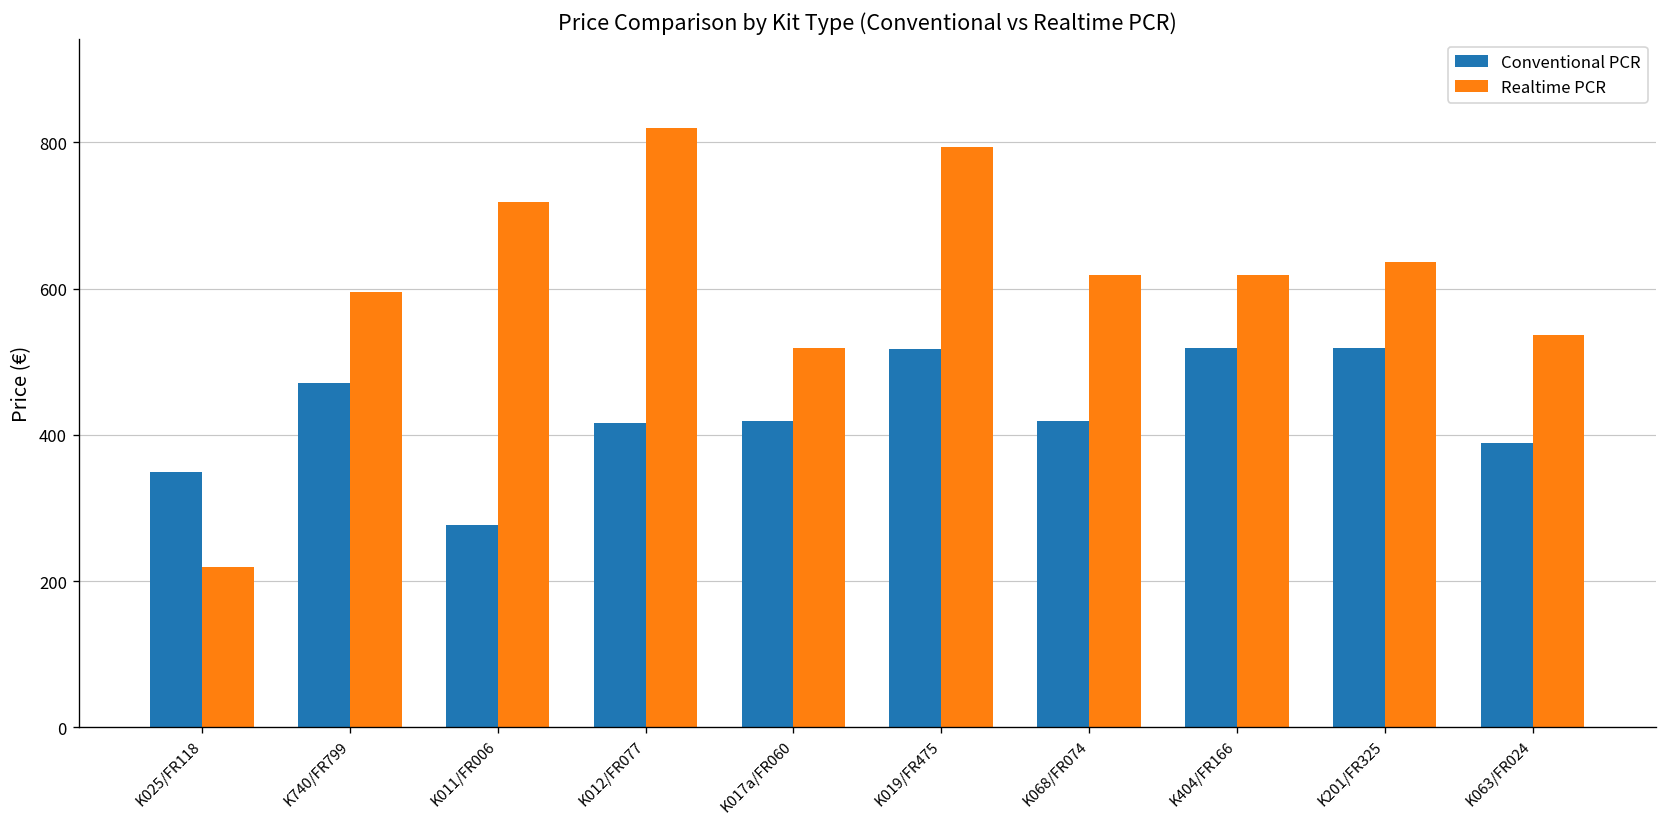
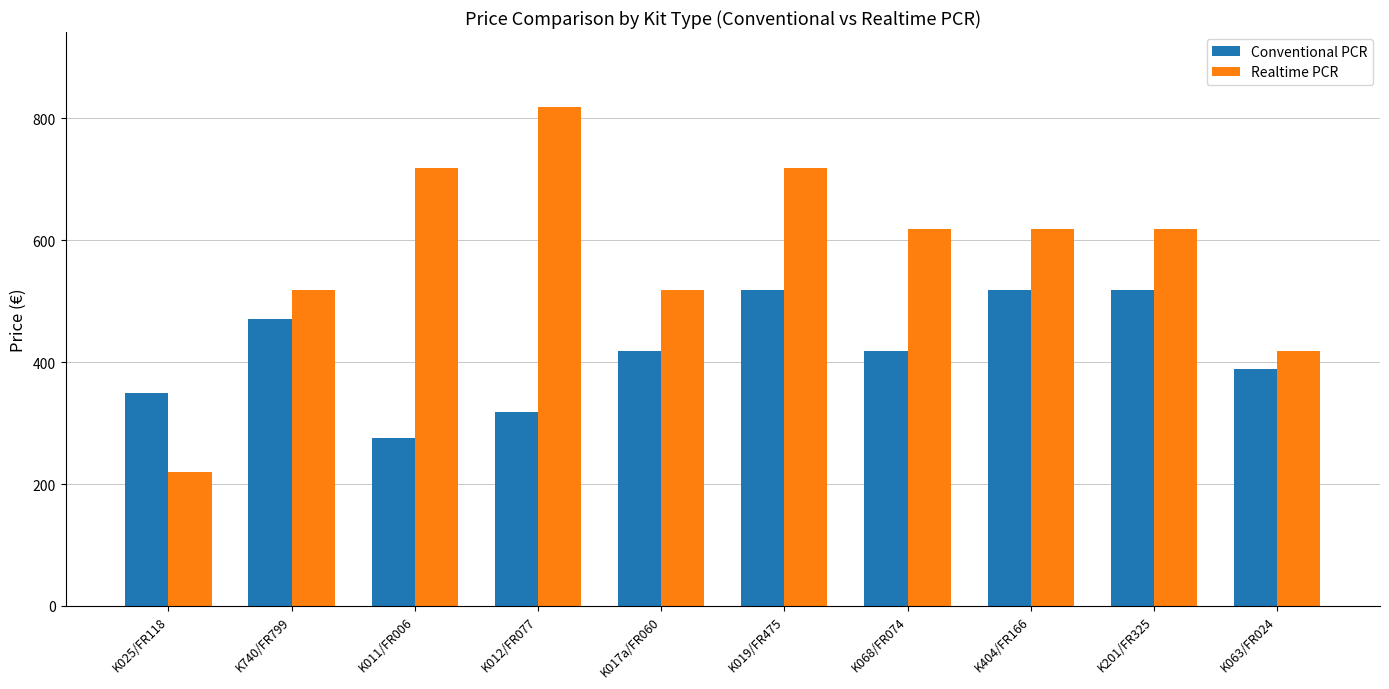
Realtime PCR, K740/FR799: 600 -> 520
Conventional PCR, K012/FR077: 420 -> 320
Realtime PCR, K019/FR475: 790 -> 720
Realtime PCR, K201/FR325: 640 -> 620
Realtime PCR, K063/FR024: 540 -> 420
